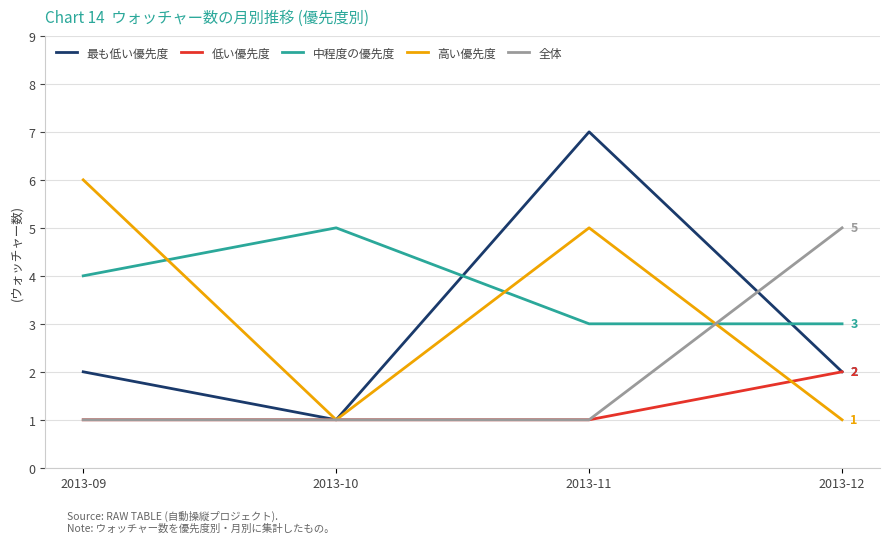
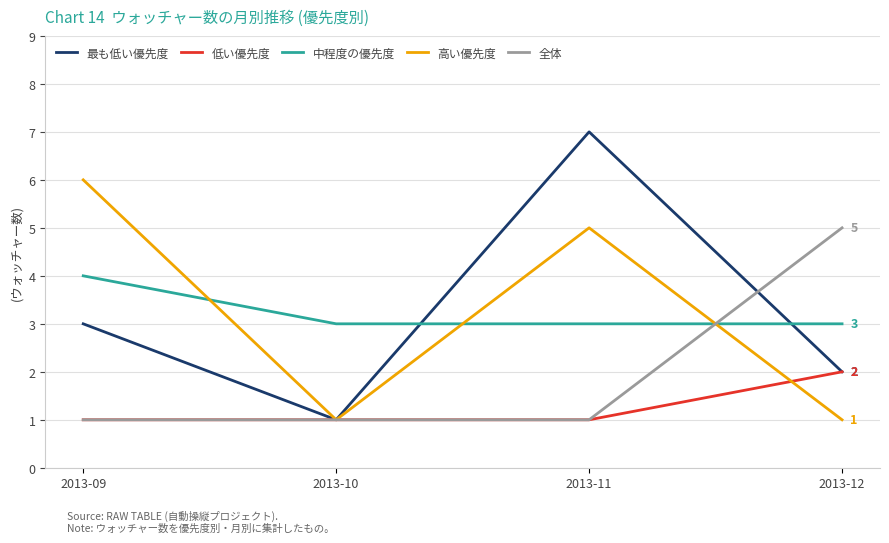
最も低い優先度, 2013-09: 2 -> 3
中程度の優先度, 2013-10: 5 -> 3
